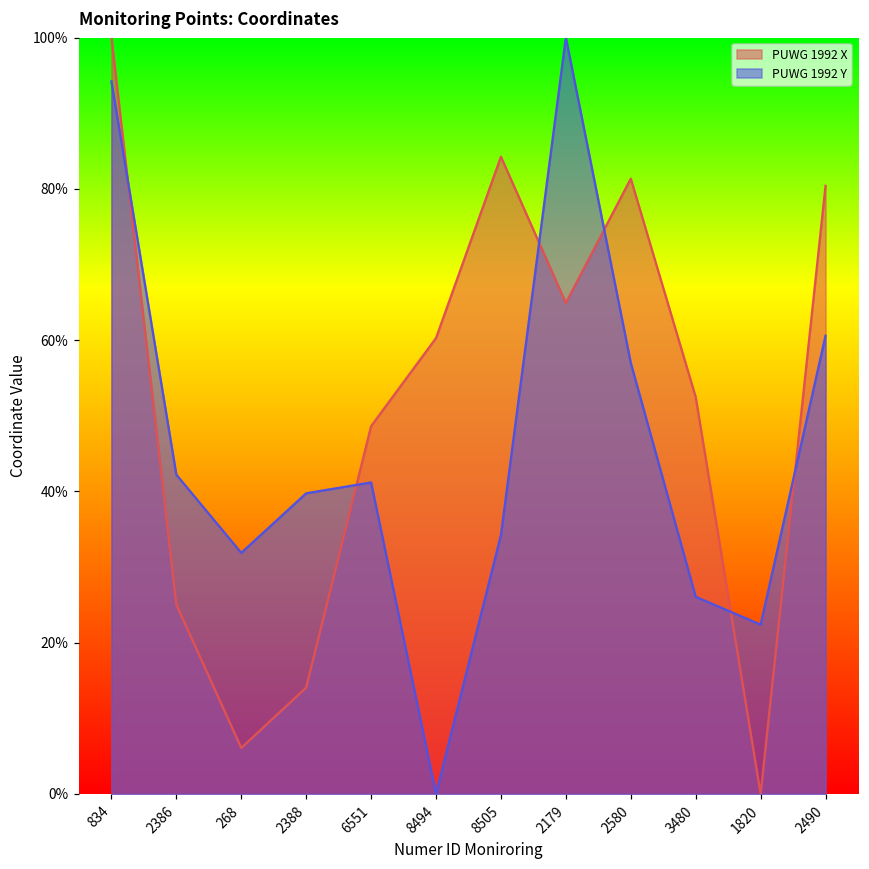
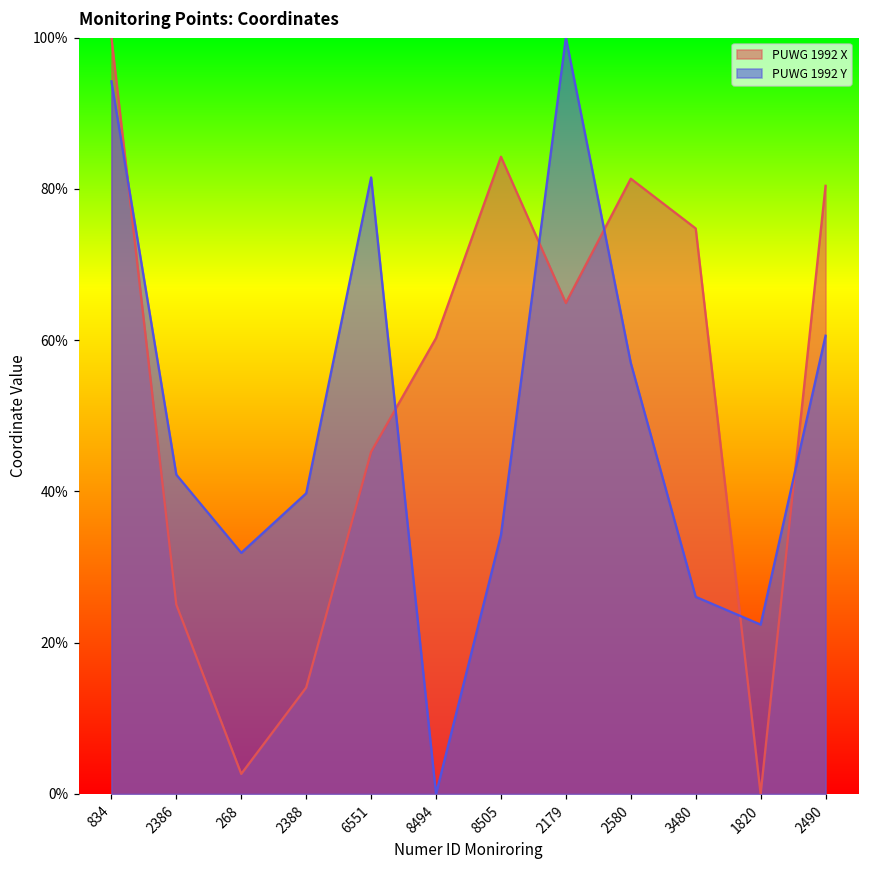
PUWG 1992 X, 268: 6% -> 3%
PUWG 1992 X, 6551: 49% -> 45%
PUWG 1992 Y, 6551: 41% -> 82%
PUWG 1992 X, 3480: 52% -> 75%
